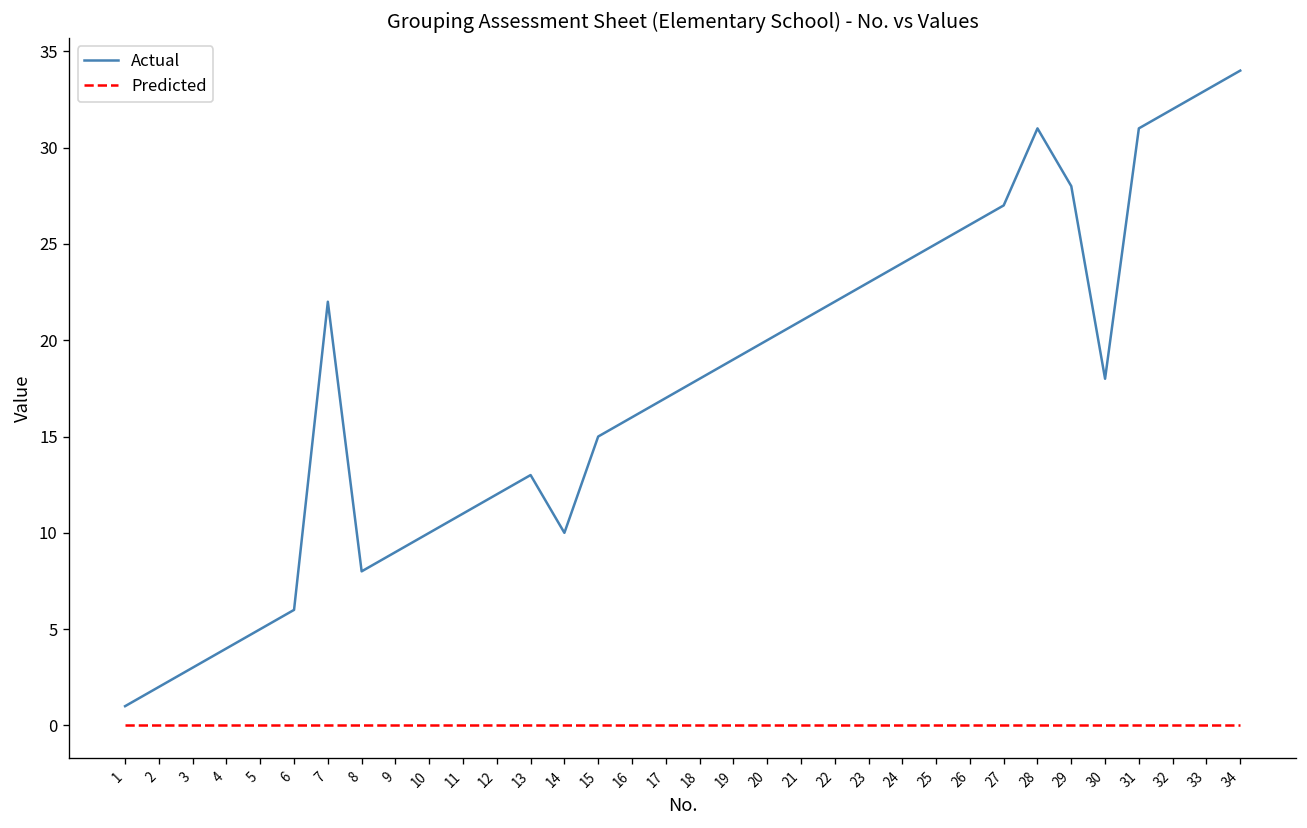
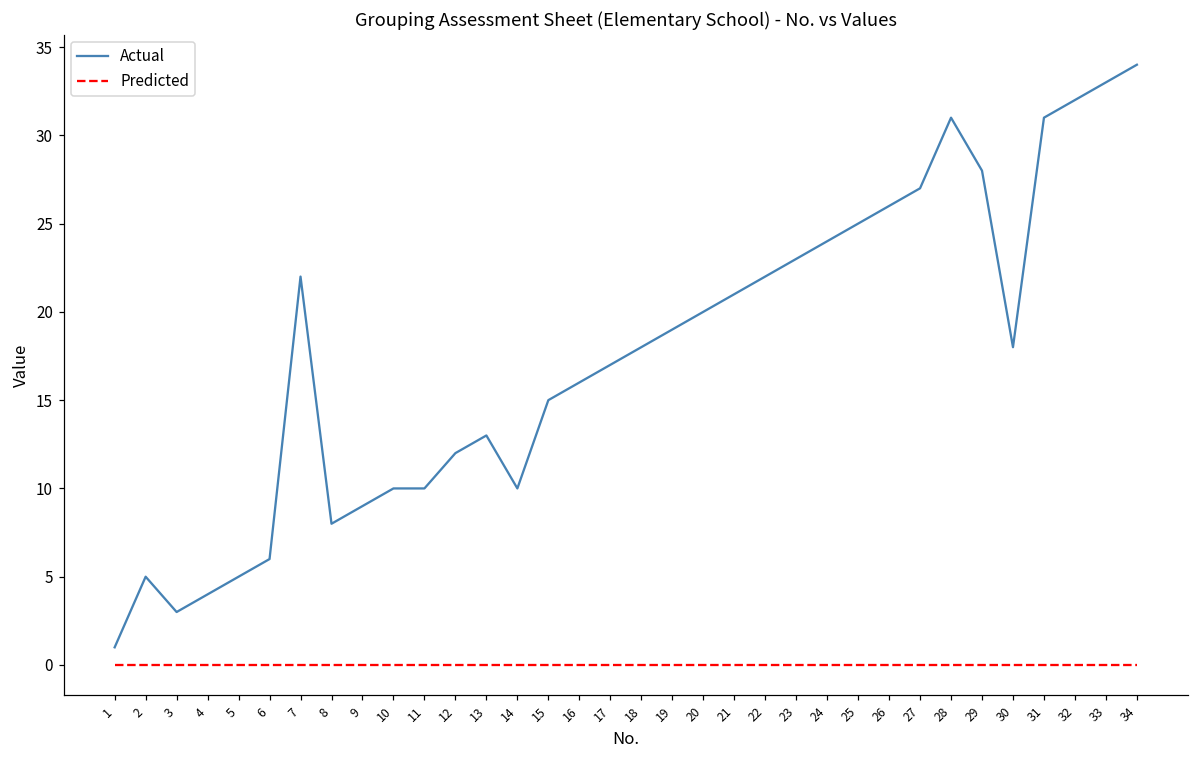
Actual, 2: 2 -> 5
Actual, 11: 11 -> 10
